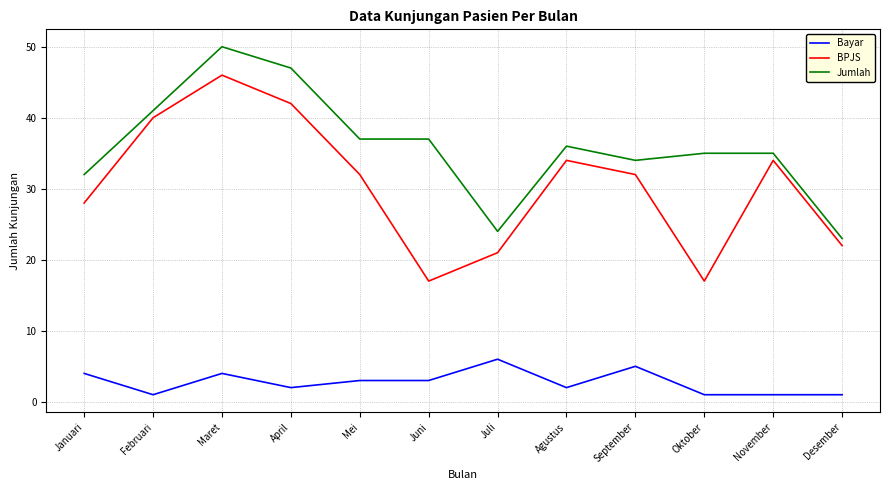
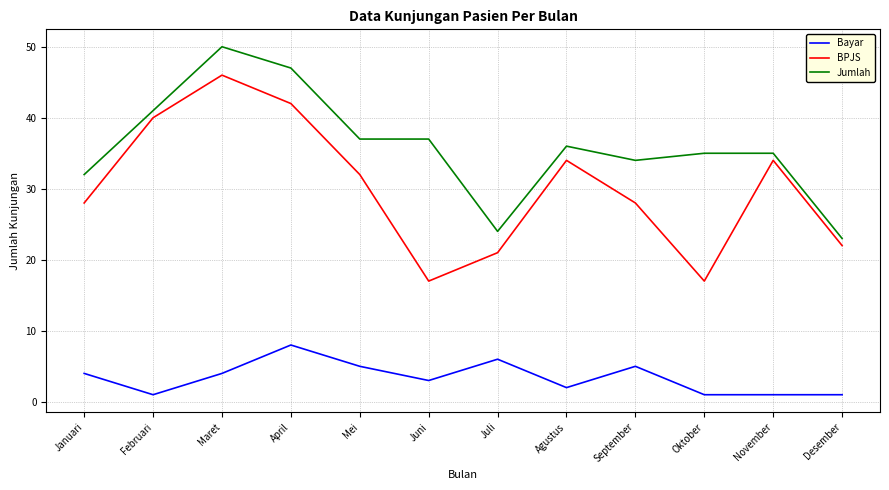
Bayar, April: 2 -> 8
Bayar, Mei: 3 -> 5
BPJS, September: 32 -> 28
